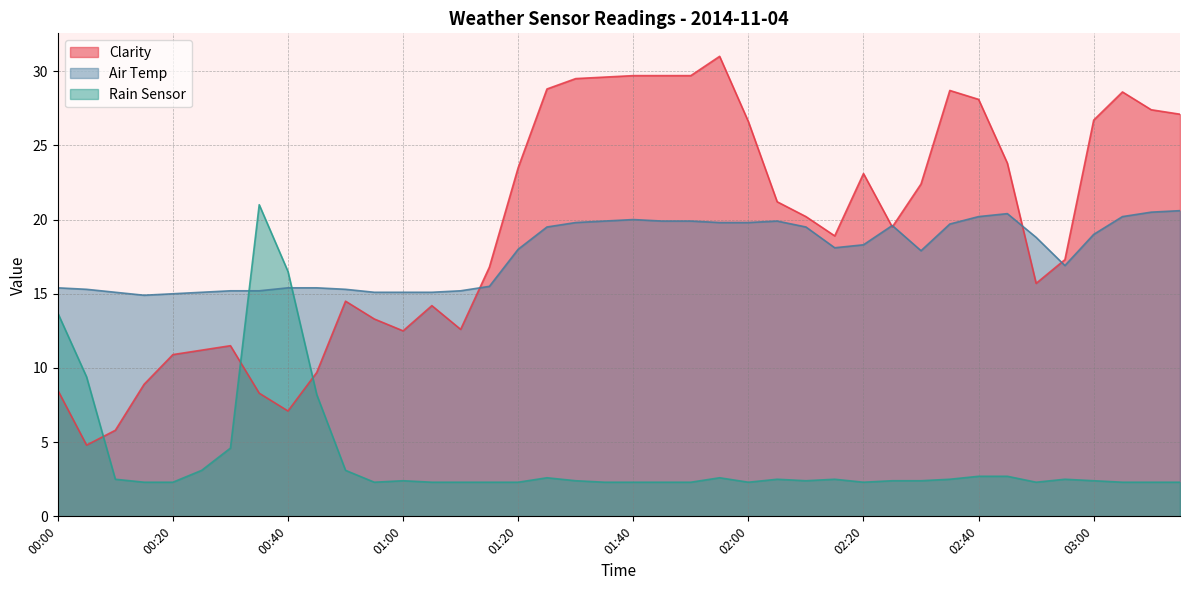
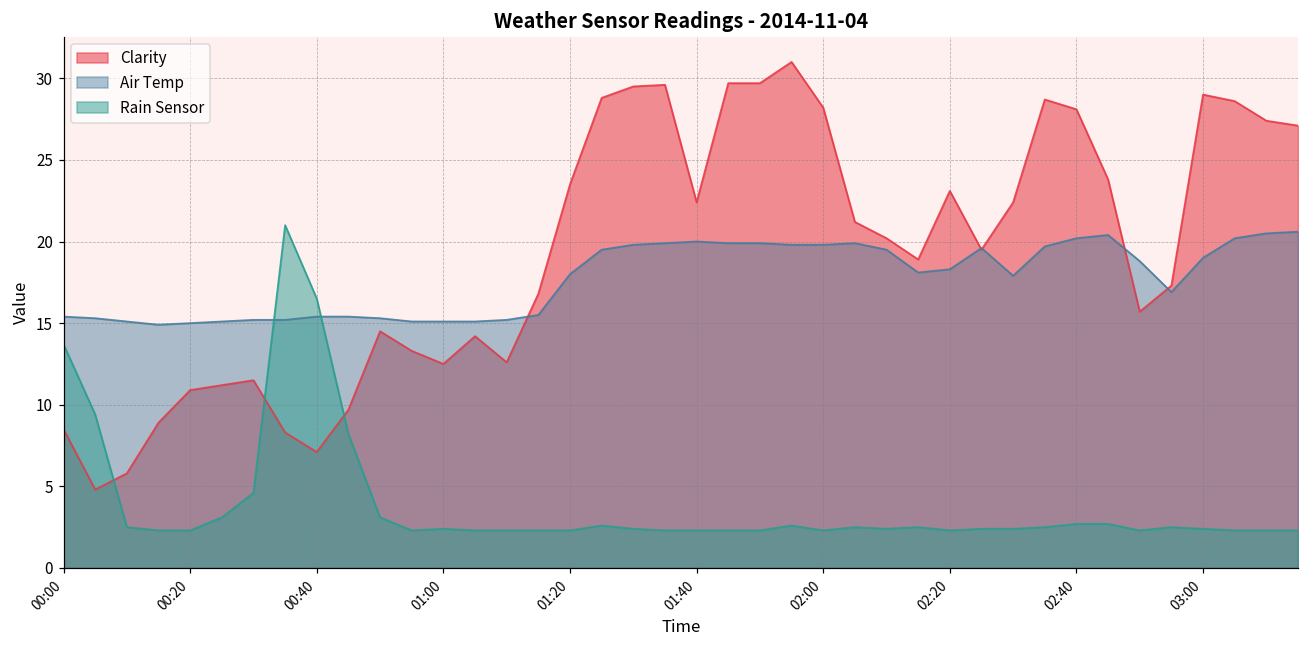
Clarity, 01:40: 29.7 -> 22.4
Clarity, 02:00: 26.6 -> 28.2
Clarity, 03:00: 26.7 -> 29.0
